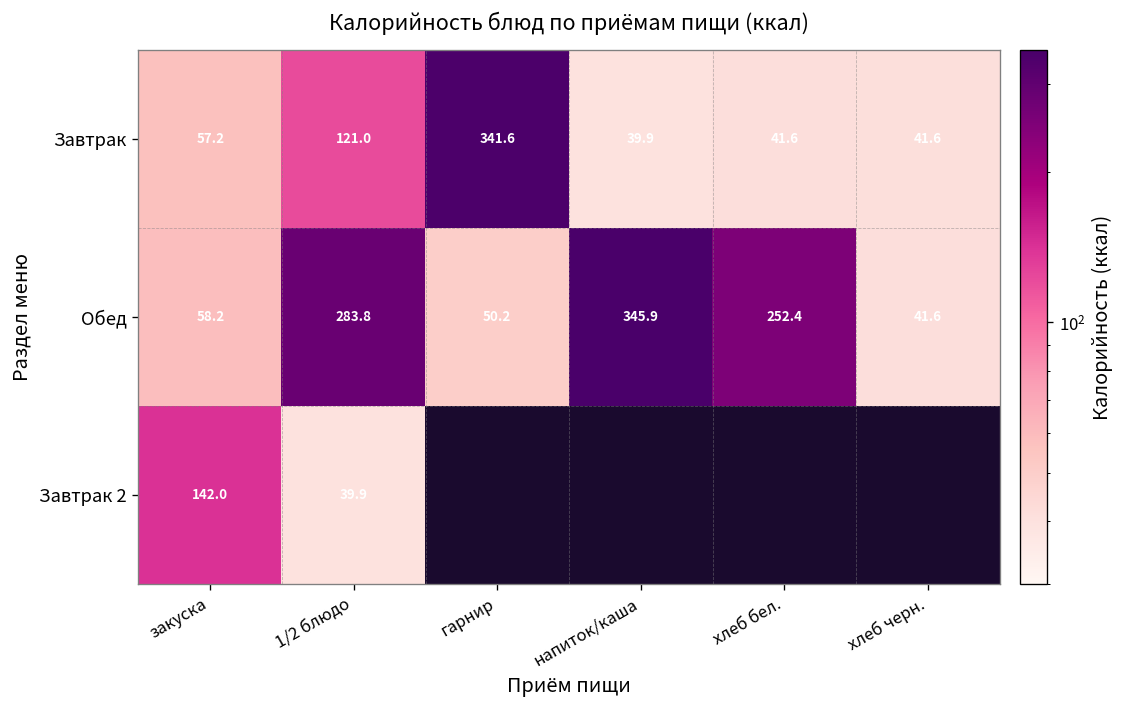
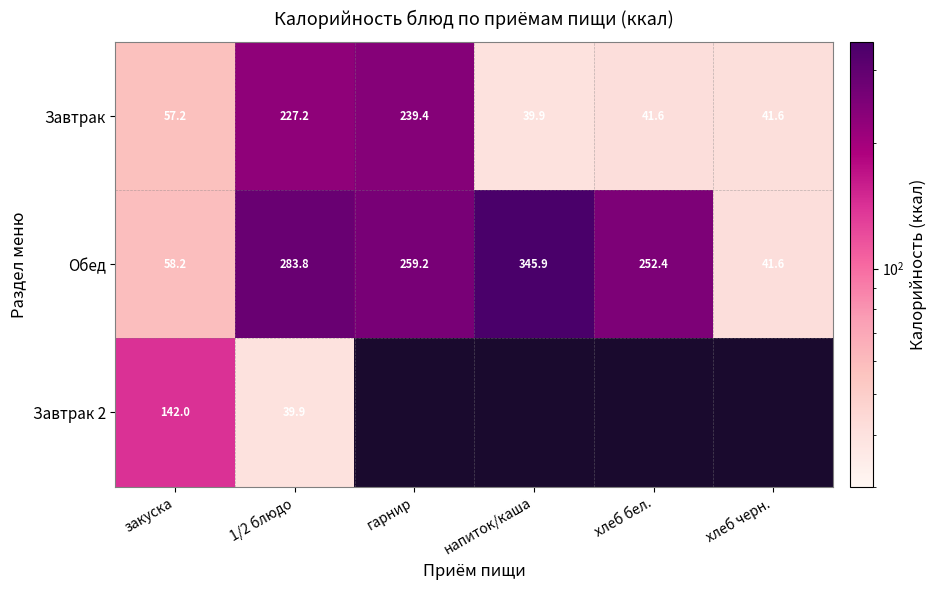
Завтрак, 1/2 блюдо: 121.0 -> 227.2
Завтрак, гарнир: 341.6 -> 239.4
Обед, гарнир: 50.2 -> 259.2
